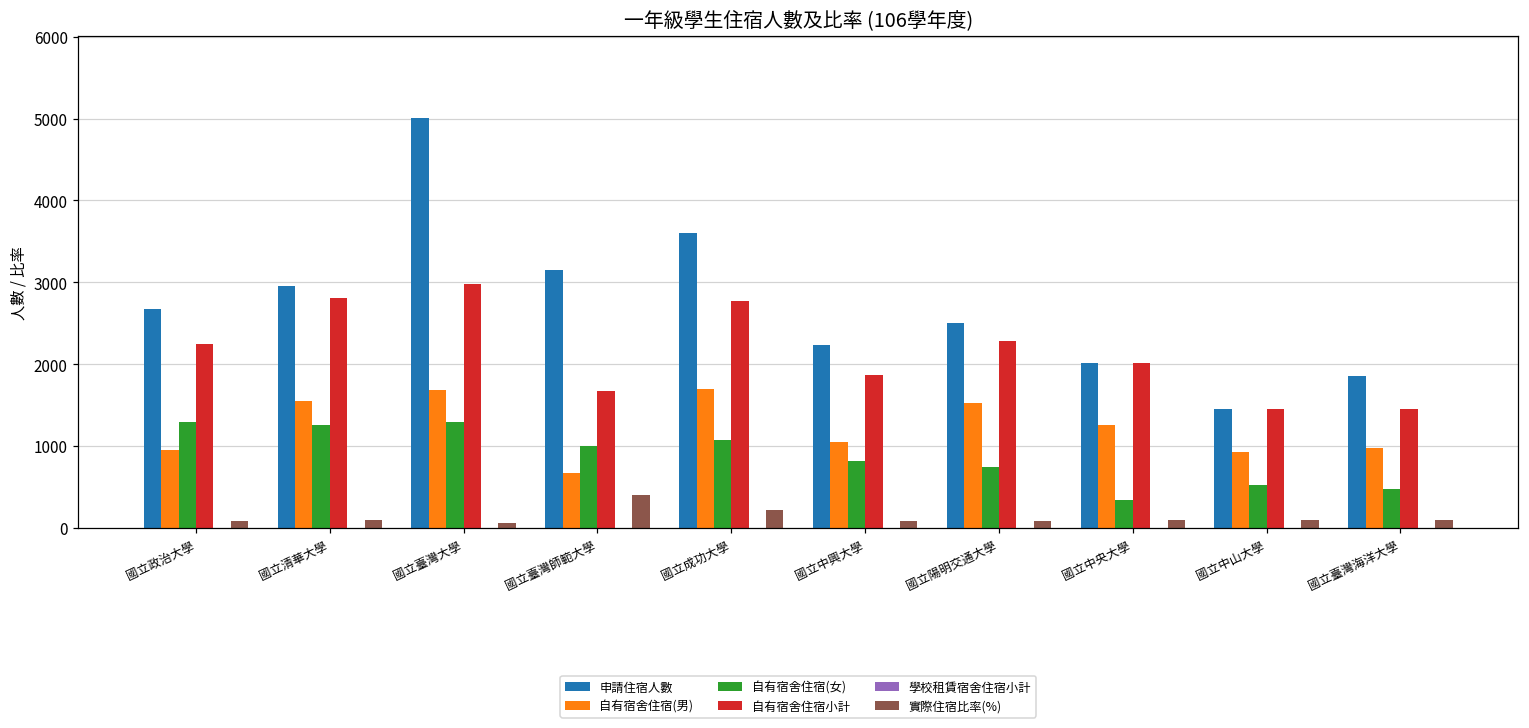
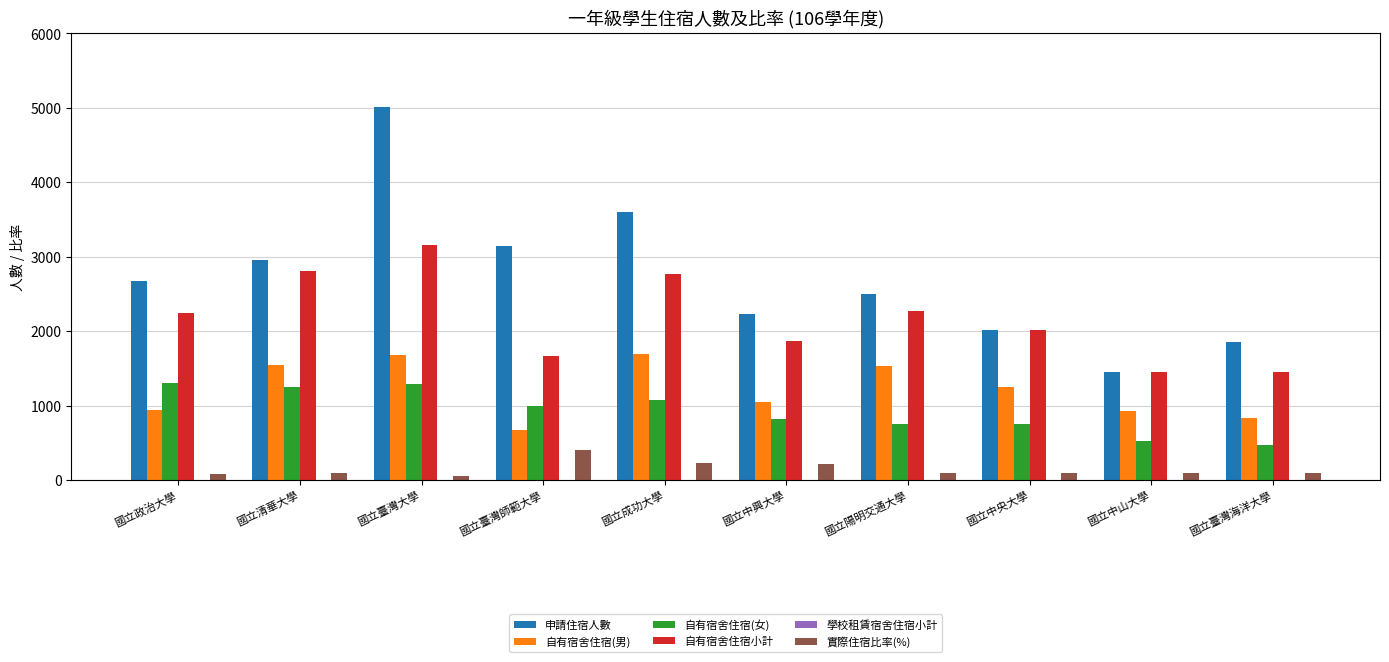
自有宿舍住宿小計, 國立臺灣大學: 3000 -> 3200
實際住宿比率(%), 國立中興大學: 100 -> 200
自有宿舍住宿(女), 國立中央大學: 300 -> 800
自有宿舍住宿(男), 國立臺灣海洋大學: 1000 -> 800
